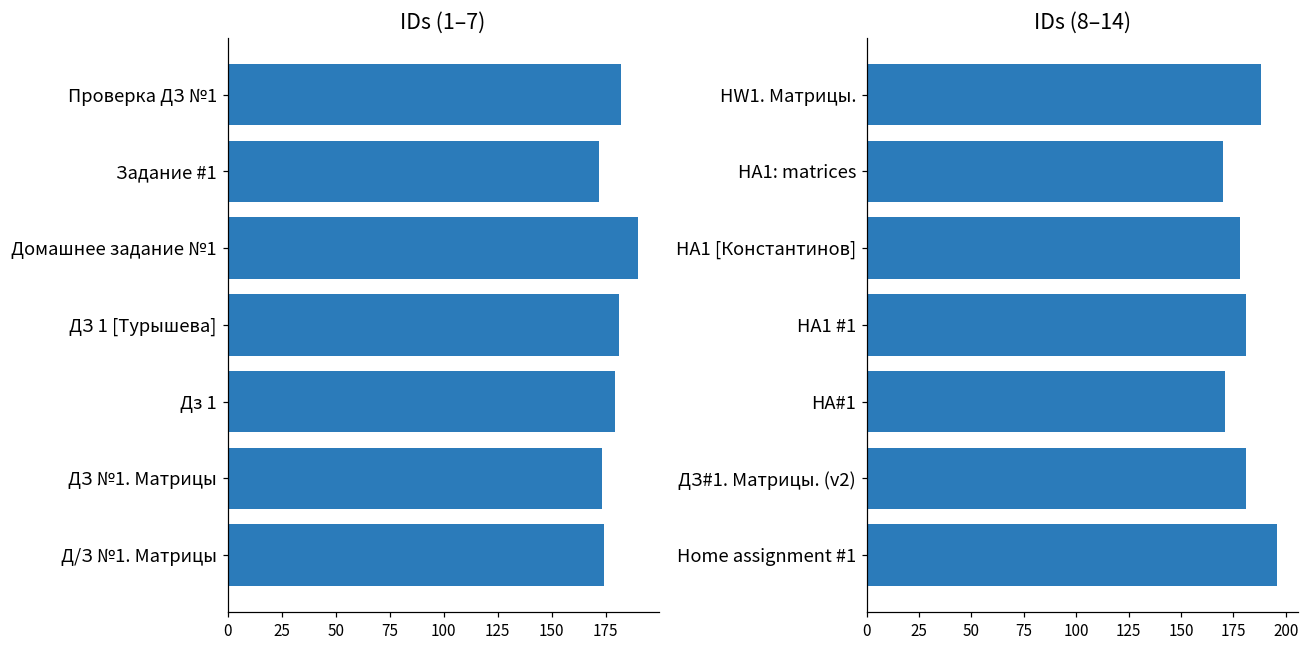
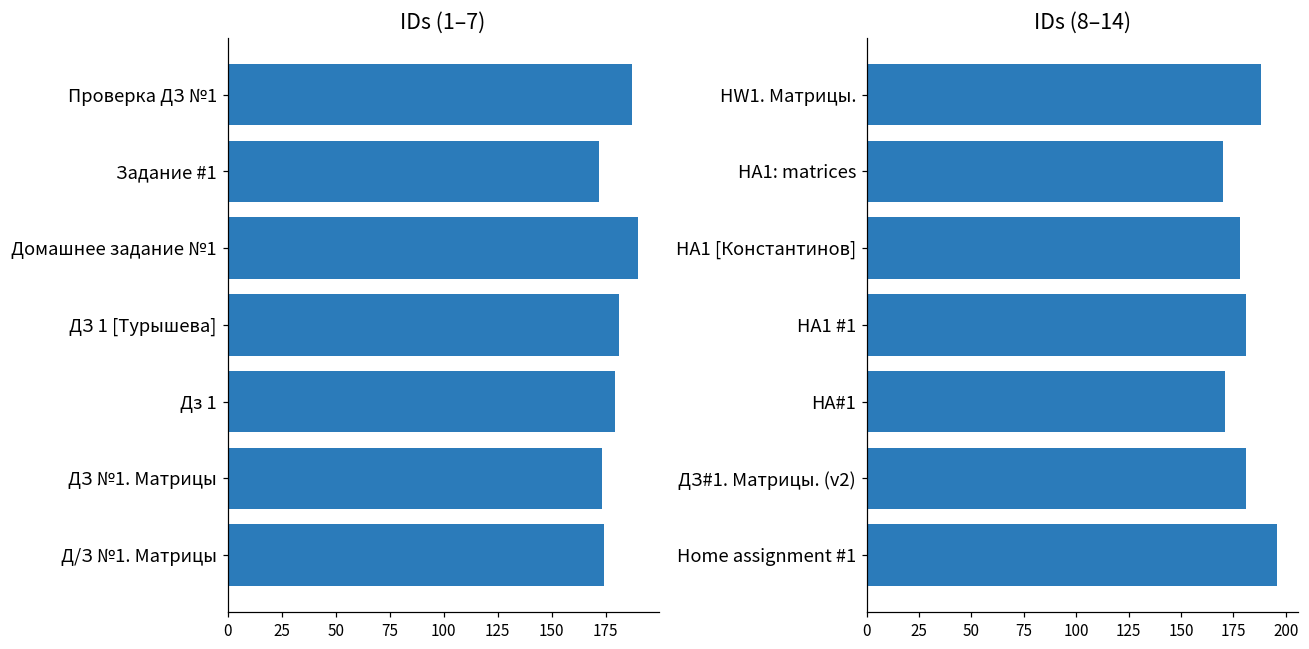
IDs (1–7), Проверка ДЗ №1: 182 -> 187
